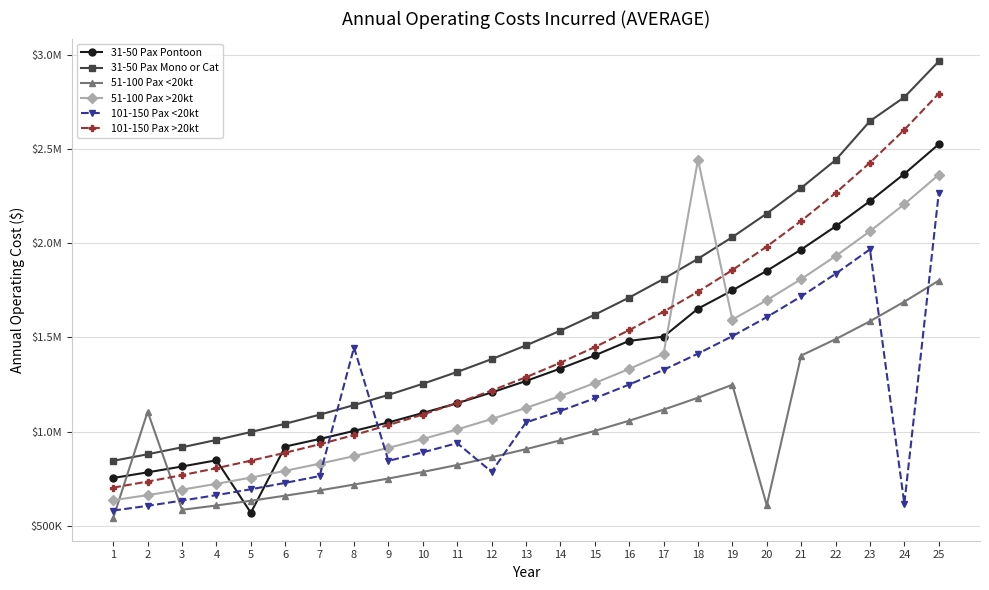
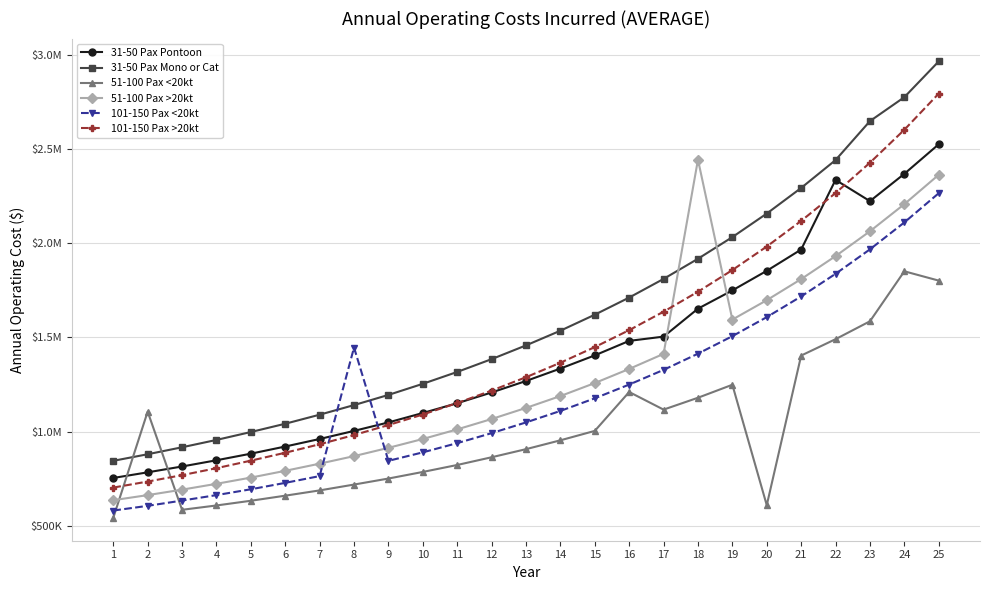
31-50 Pax Pontoon, 5: $570000 -> $880000
101-150 Pax <20kt, 12: $790000 -> $990000
51-100 Pax <20kt, 16: $1060000 -> $1210000
31-50 Pax Pontoon, 22: $2090000 -> $2340000
51-100 Pax <20kt, 24: $1690000 -> $1850000
101-150 Pax <20kt, 24: $620000 -> $2110000
